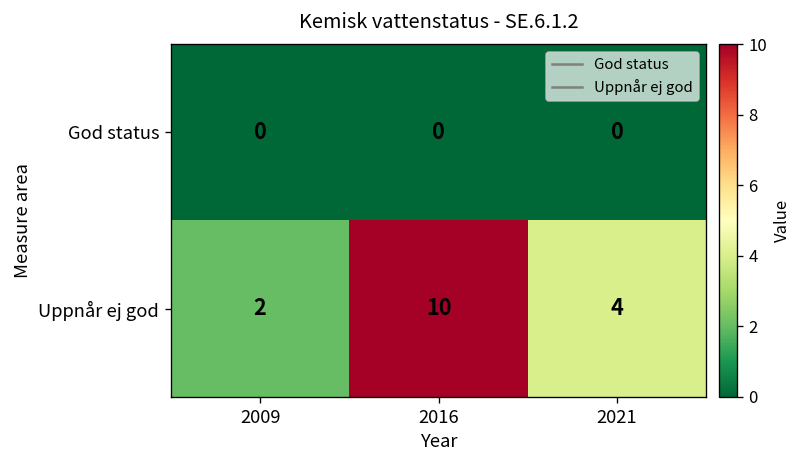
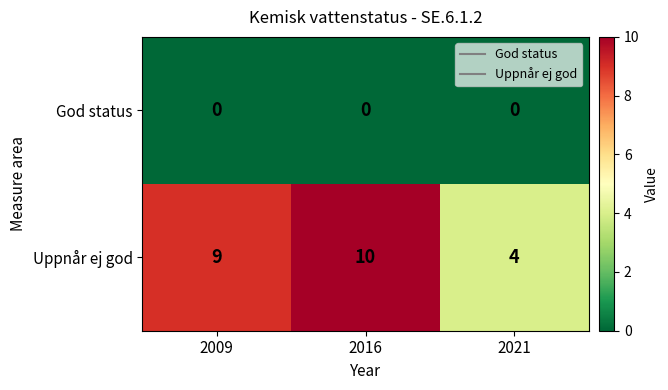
Uppnår ej god, 2009: 2 -> 9
